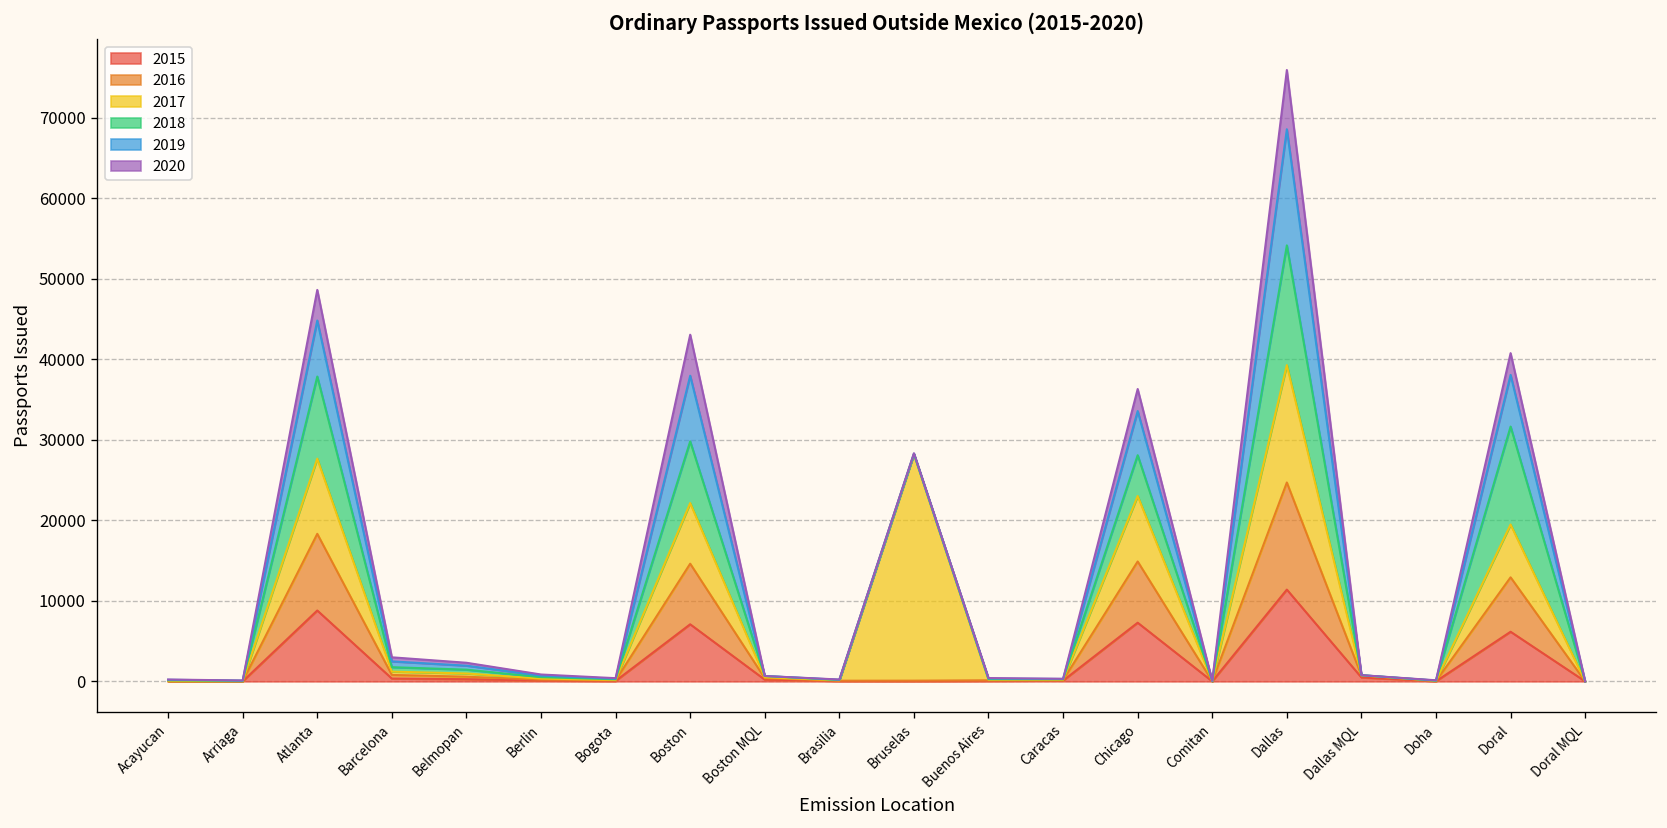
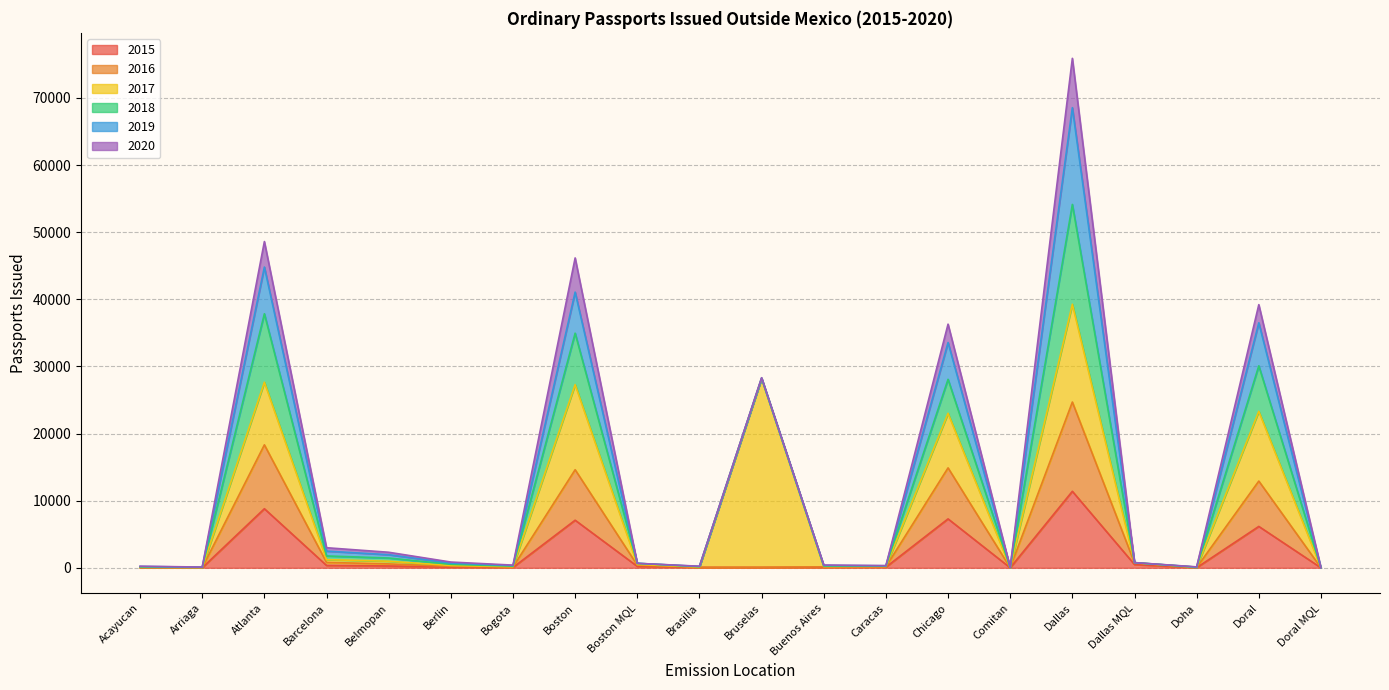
2017, Boston: 8000 -> 13000
2019, Boston: 8000 -> 6000
2017, Doral: 7000 -> 10000
2018, Doral: 12000 -> 7000
